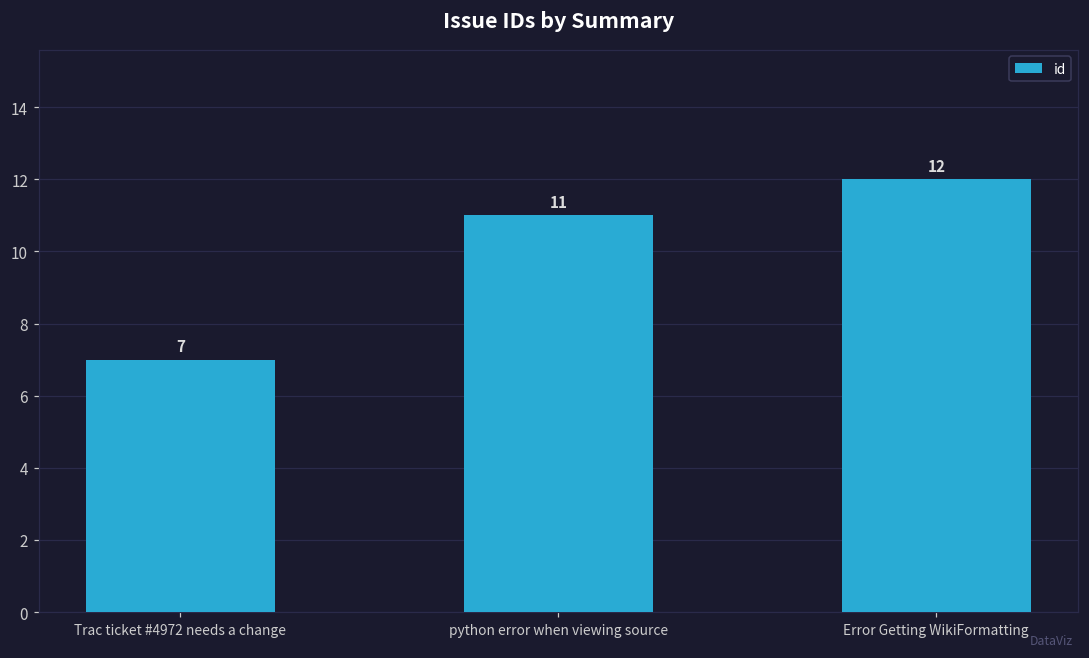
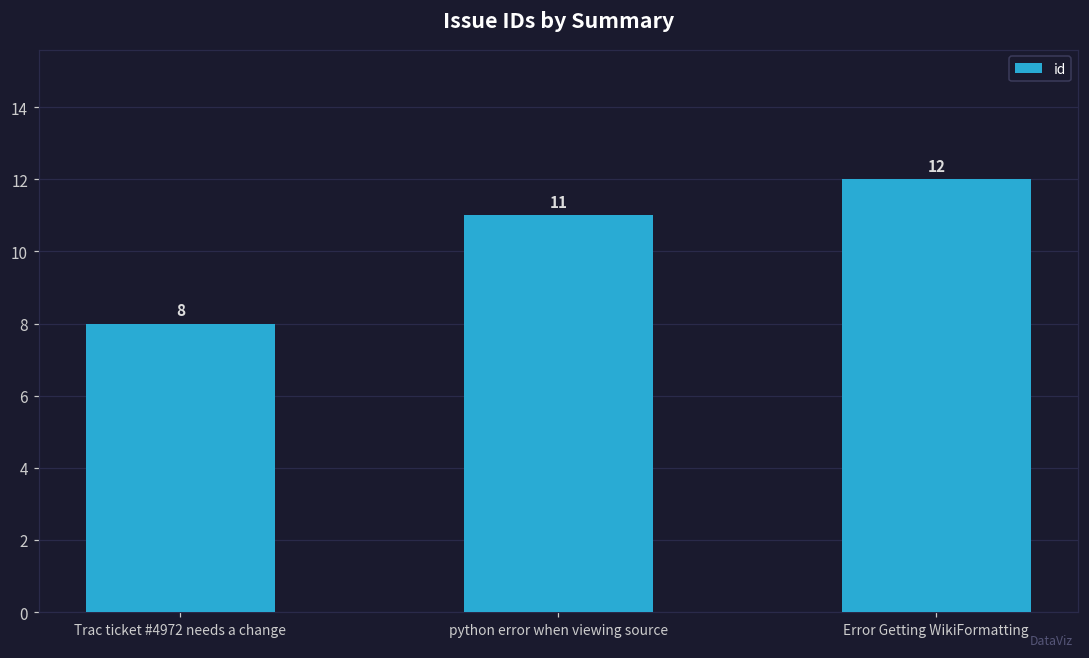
Trac ticket #4972 needs a change: 7 -> 8
